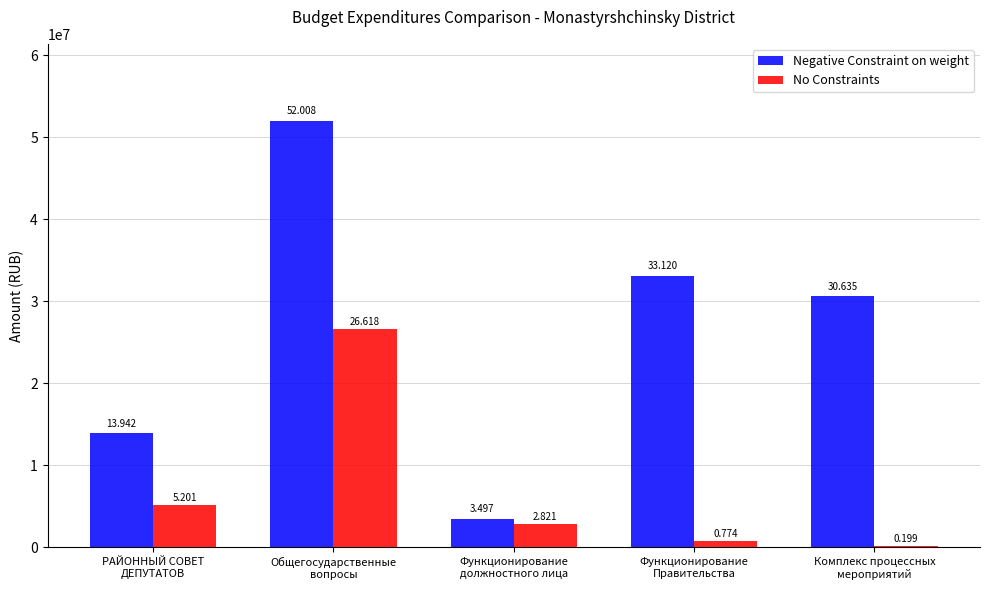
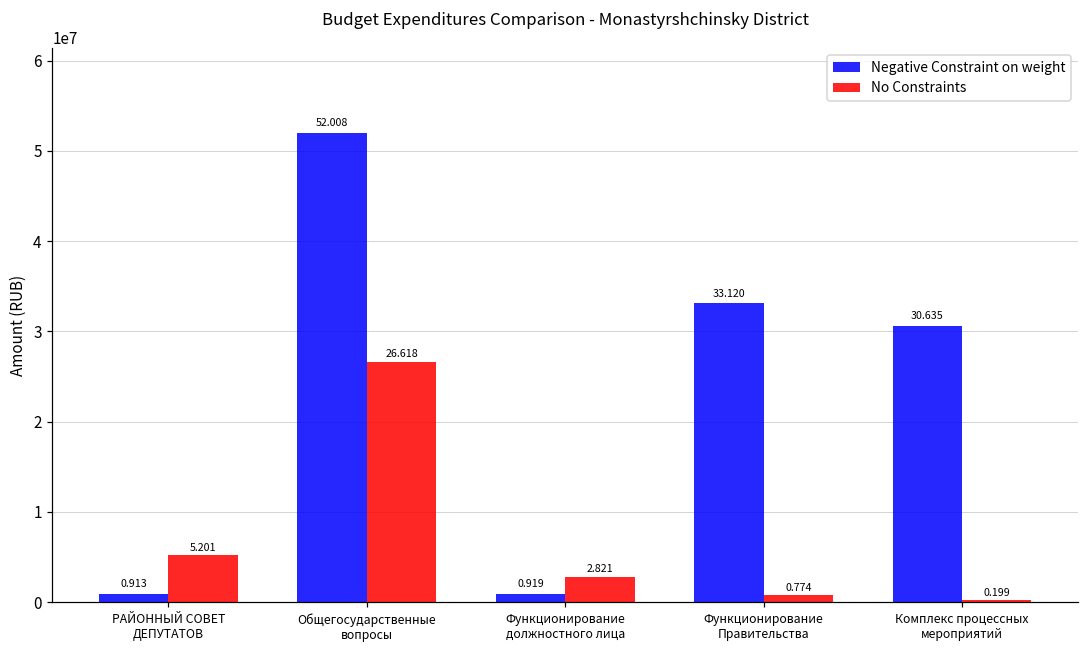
Negative Constraint on weight, РАЙОННЫЙ СОВЕТ ДЕПУТАТОВ: 13.942 -> 0.913
Negative Constraint on weight, Функционирование должностного лица: 3.497 -> 0.919
